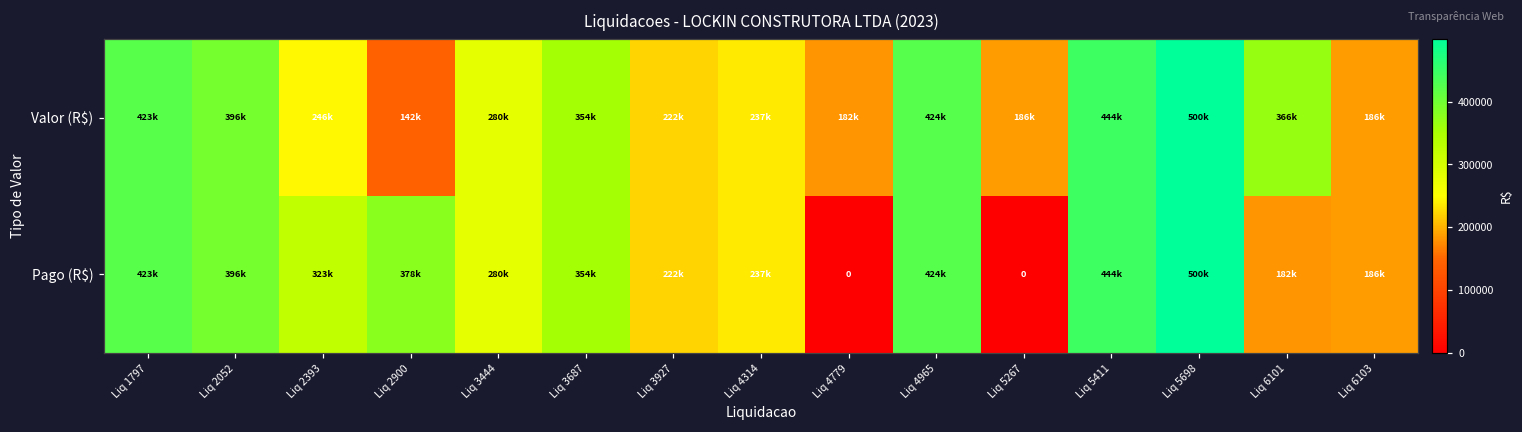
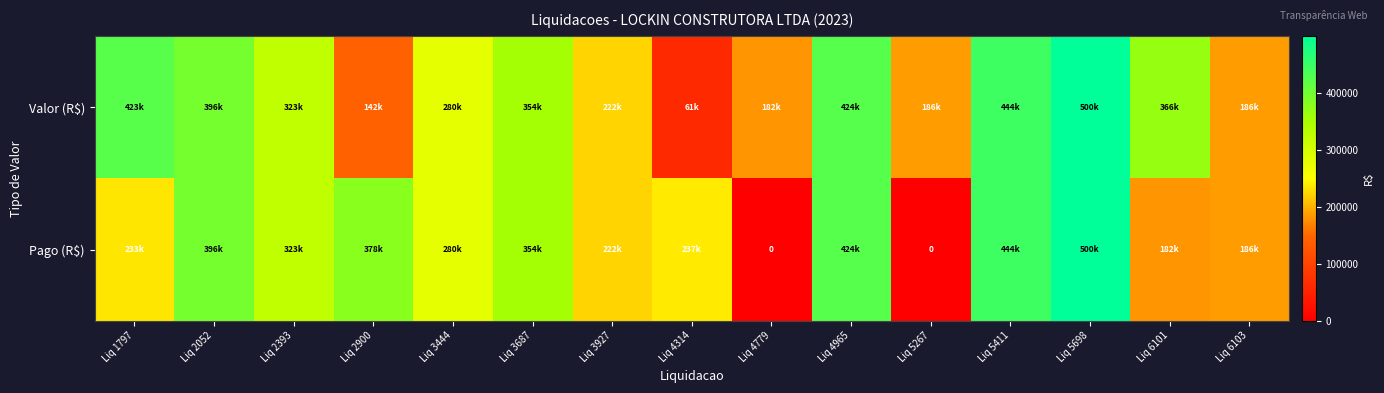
Valor (R$), Liq 2393: 246k -> 323k
Valor (R$), Liq 4314: 237k -> 61k
Pago (R$), Liq 1797: 423k -> 233k
